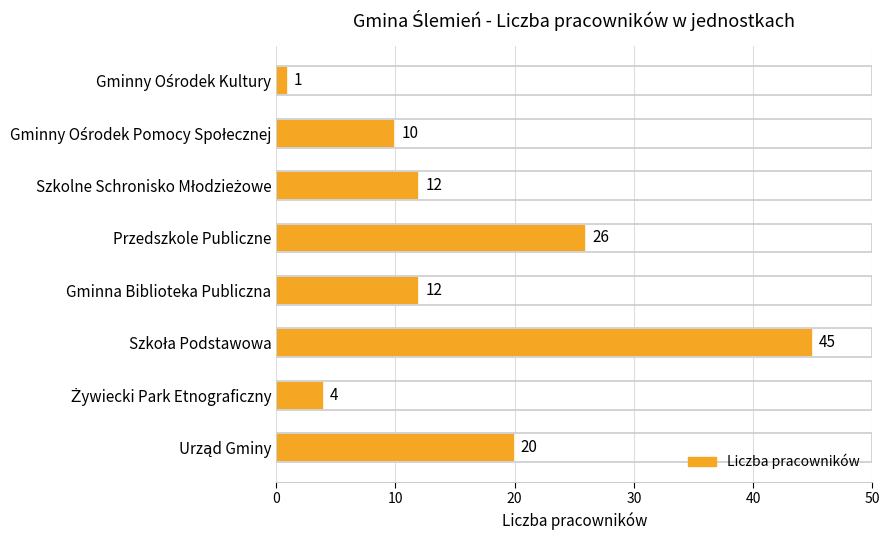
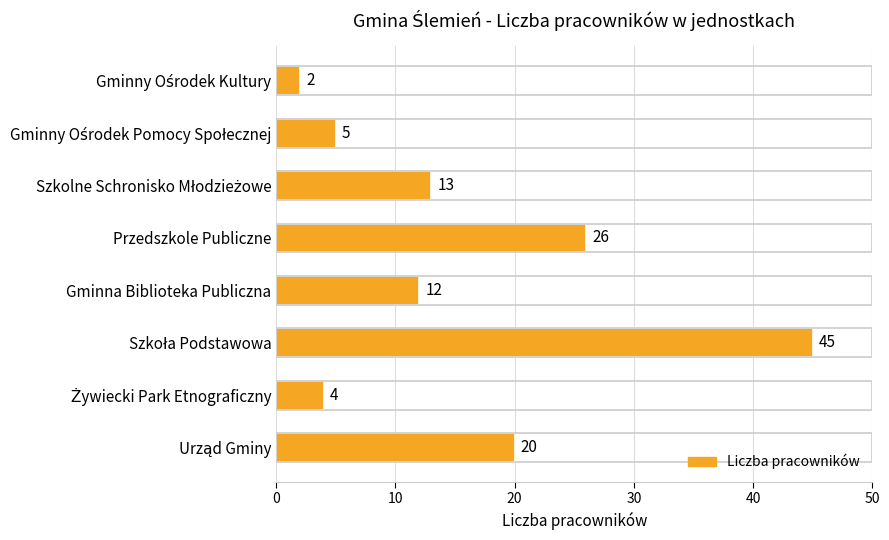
Gminny Ośrodek Kultury: 1 -> 2
Gminny Ośrodek Pomocy Społecznej: 10 -> 5
Szkolne Schronisko Młodzieżowe: 12 -> 13
